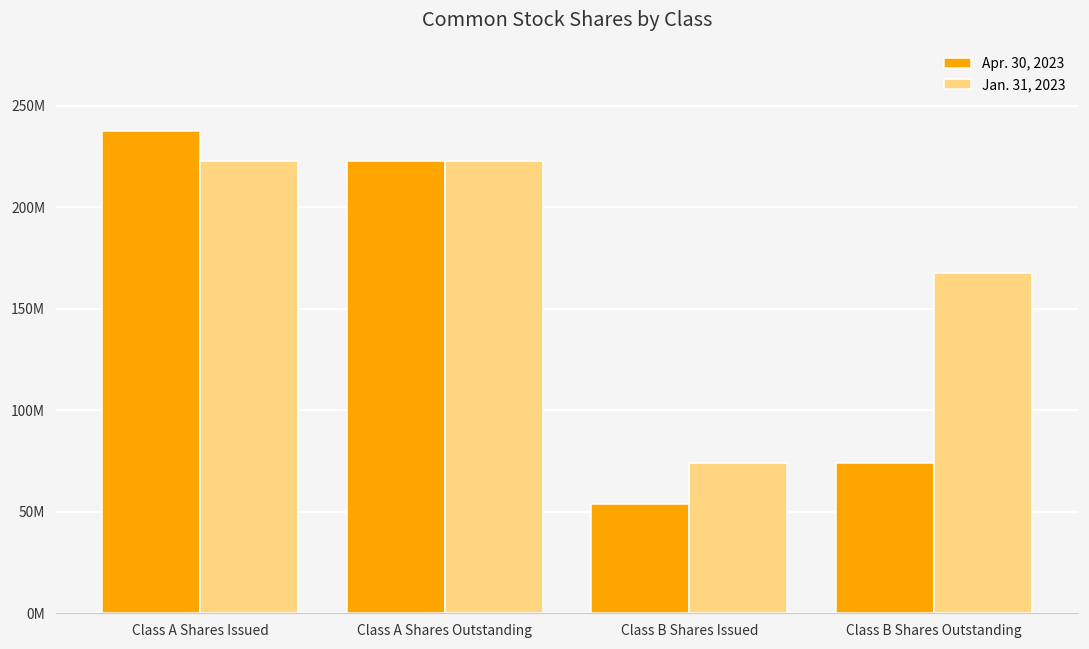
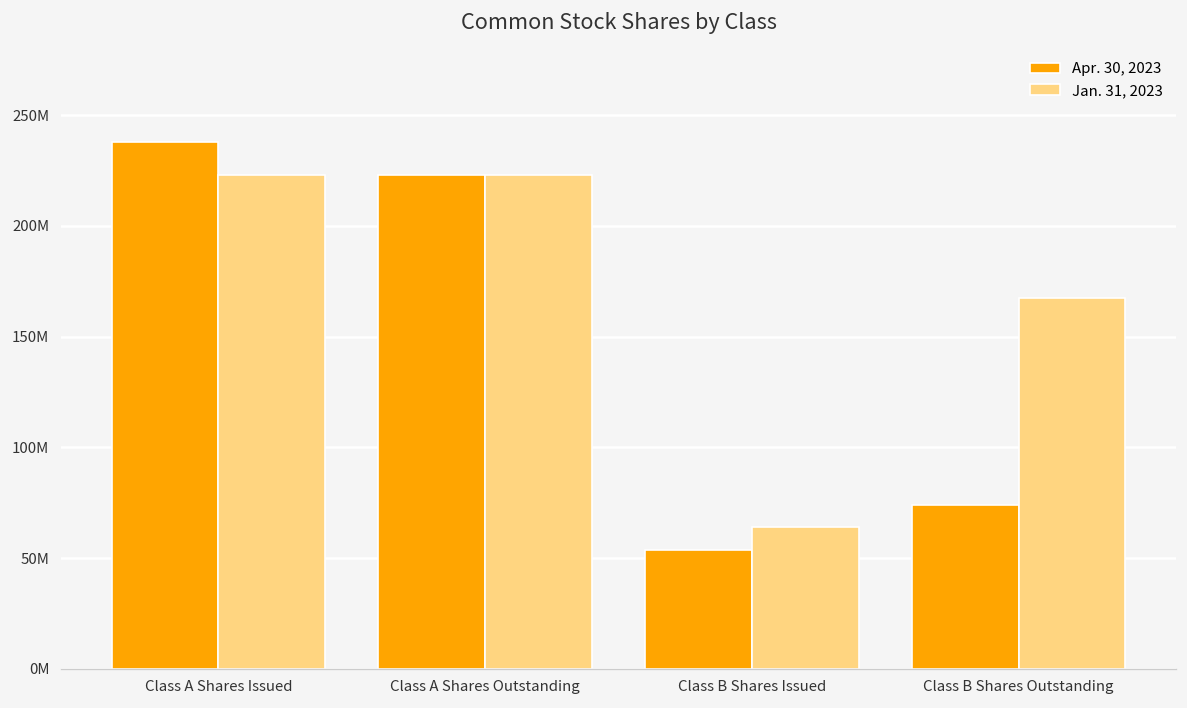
Jan. 31, 2023, Class B Shares Issued: 74000000 -> 64000000
